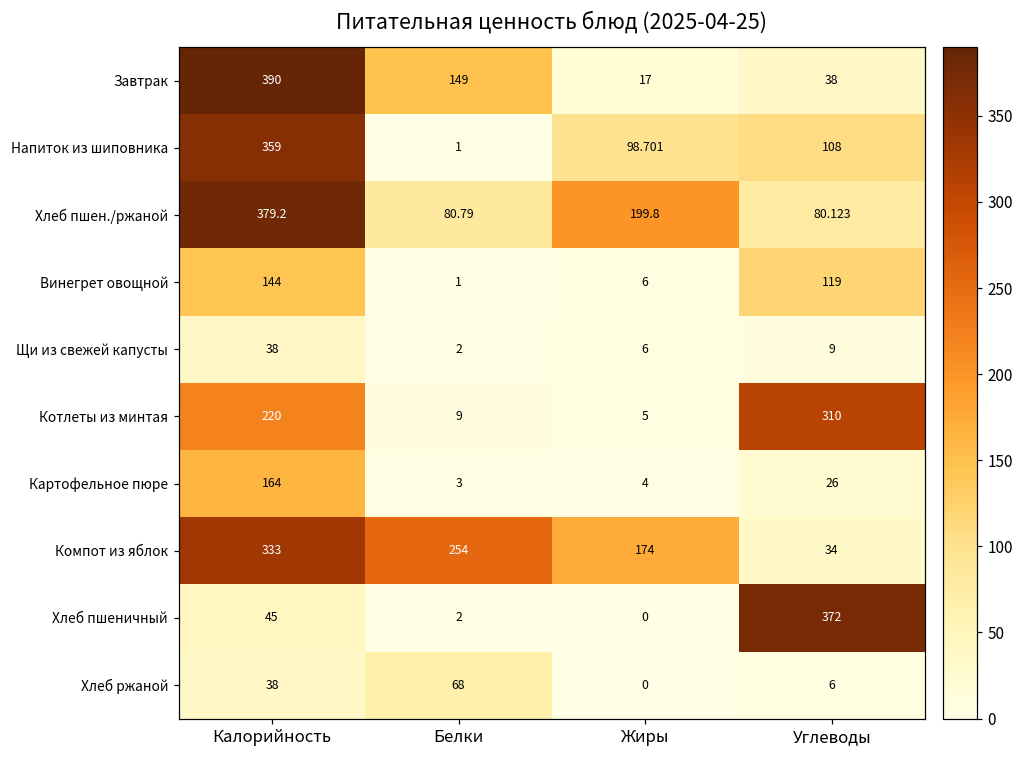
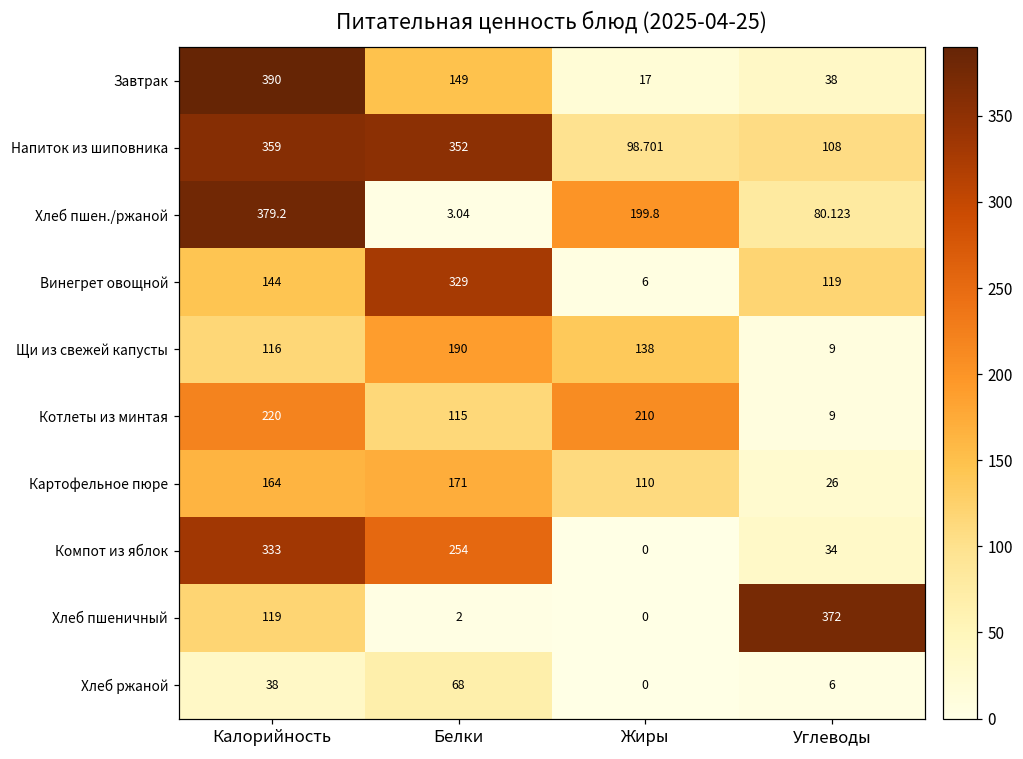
Напиток из шиповника, Белки: 1 -> 352
Хлеб пшен./ржаной, Белки: 80.79 -> 3.04
Винегрет овощной, Белки: 1 -> 329
Щи из свежей капусты, Калорийность: 38 -> 116
Щи из свежей капусты, Белки: 2 -> 190
Щи из свежей капусты, Жиры: 6 -> 138
Котлеты из минтая, Белки: 9 -> 115
Котлеты из минтая, Жиры: 5 -> 210
Котлеты из минтая, Углеводы: 310 -> 9
Картофельное пюре, Белки: 3 -> 171
Картофельное пюре, Жиры: 4 -> 110
Компот из яблок, Жиры: 174 -> 0
Хлеб пшеничный, Калорийность: 45 -> 119
